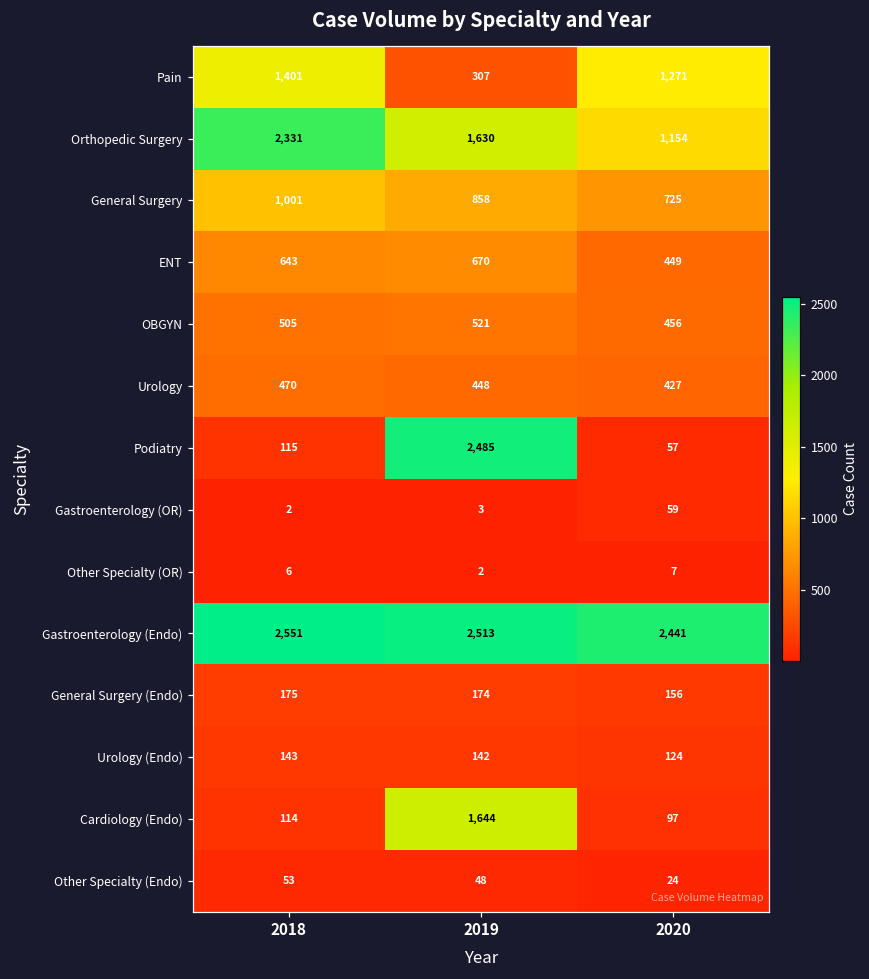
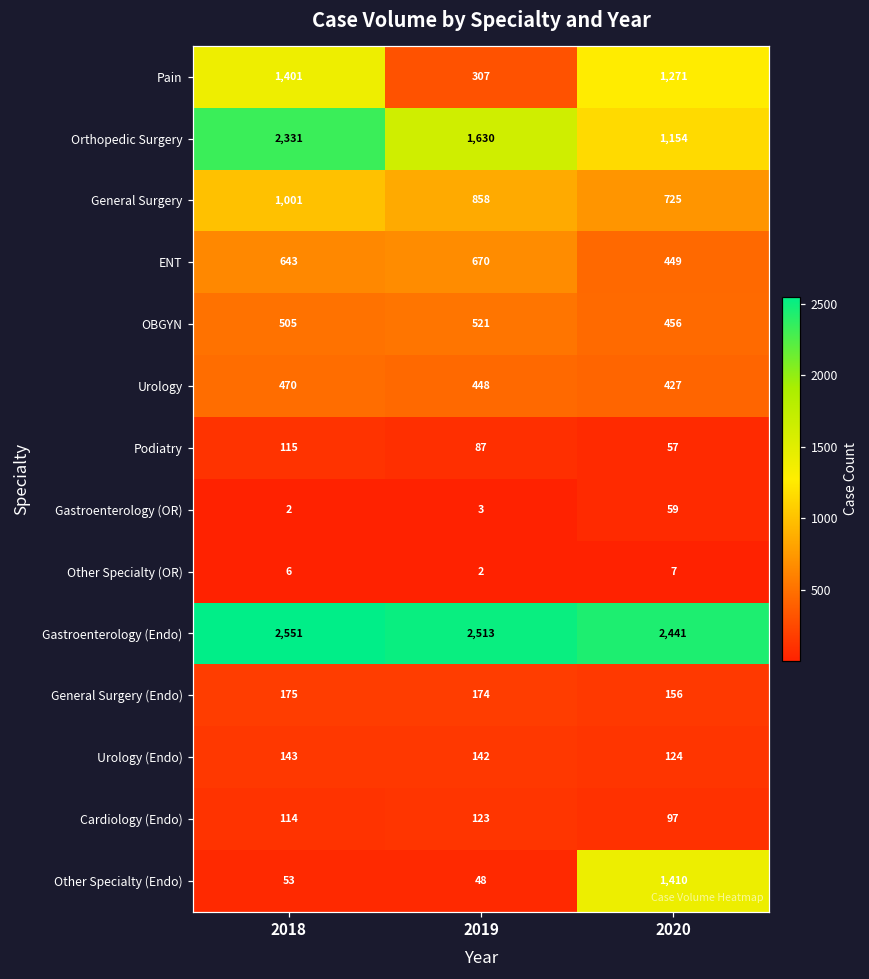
Podiatry, 2019: 2,485 -> 87
Cardiology (Endo), 2019: 1,644 -> 123
Other Specialty (Endo), 2020: 24 -> 1,410
